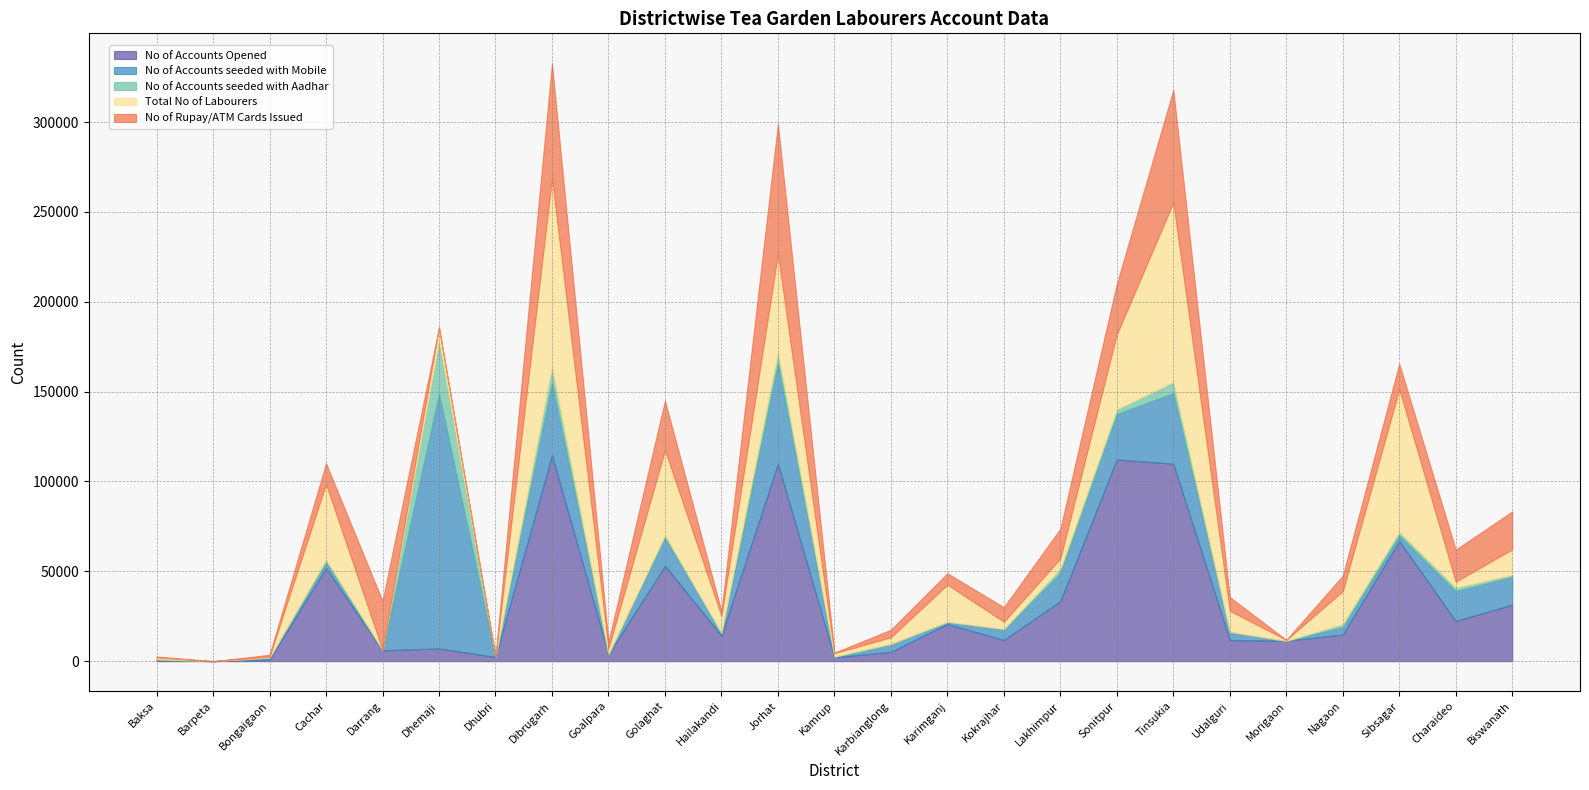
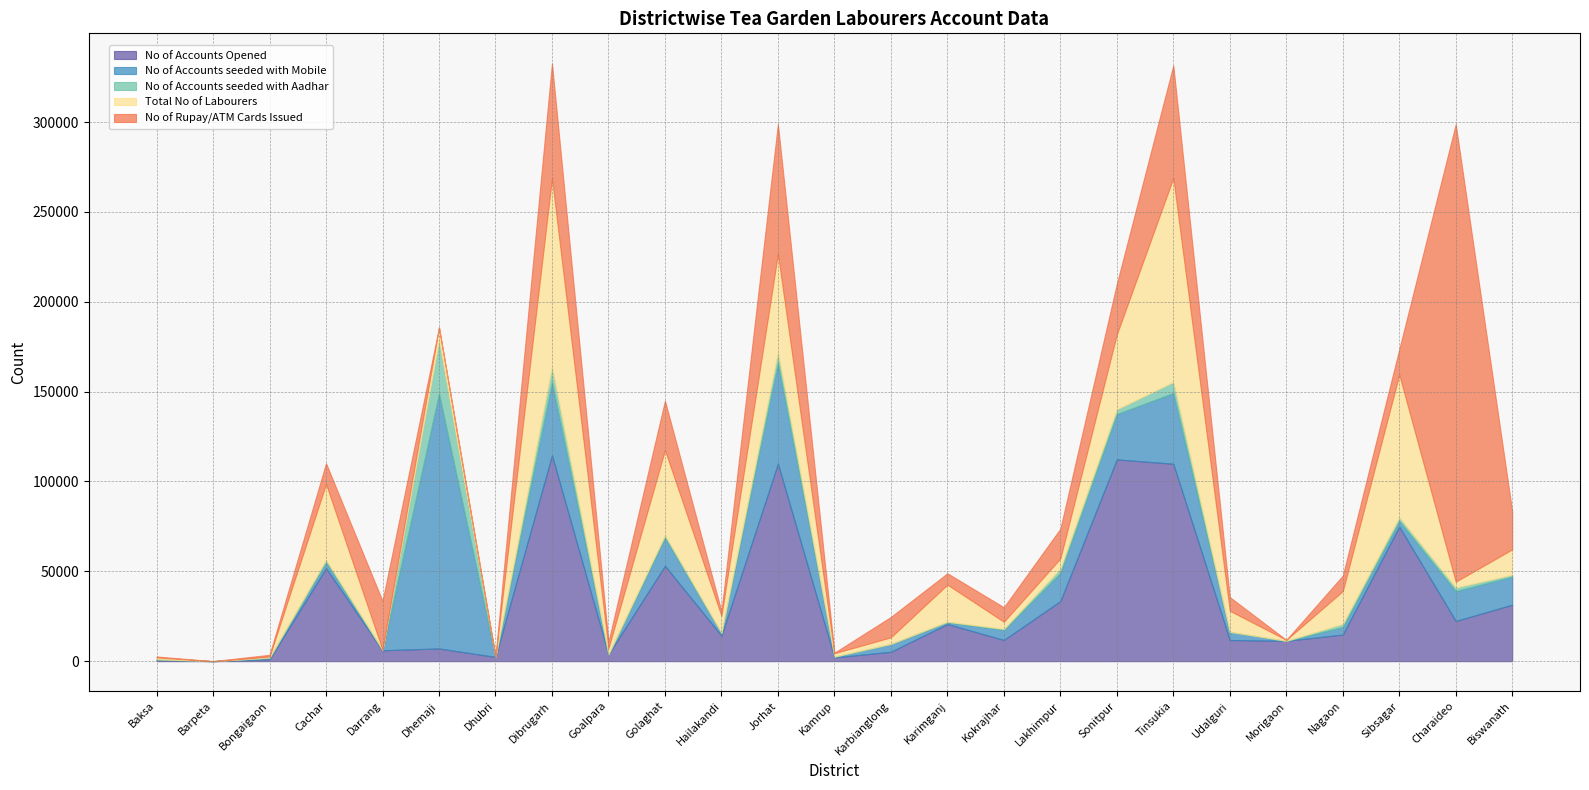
No of Rupay/ATM Cards Issued, Karbianglong: 4000 -> 11000
Total No of Labourers, Tinsukia: 100000 -> 114000
No of Accounts Opened, Sibsagar: 67000 -> 75000
No of Rupay/ATM Cards Issued, Charaideo: 18000 -> 255000
